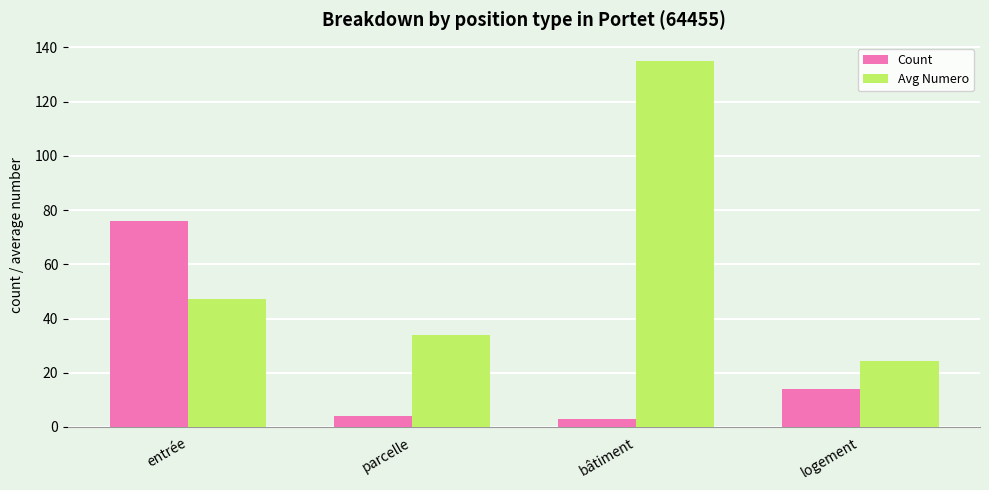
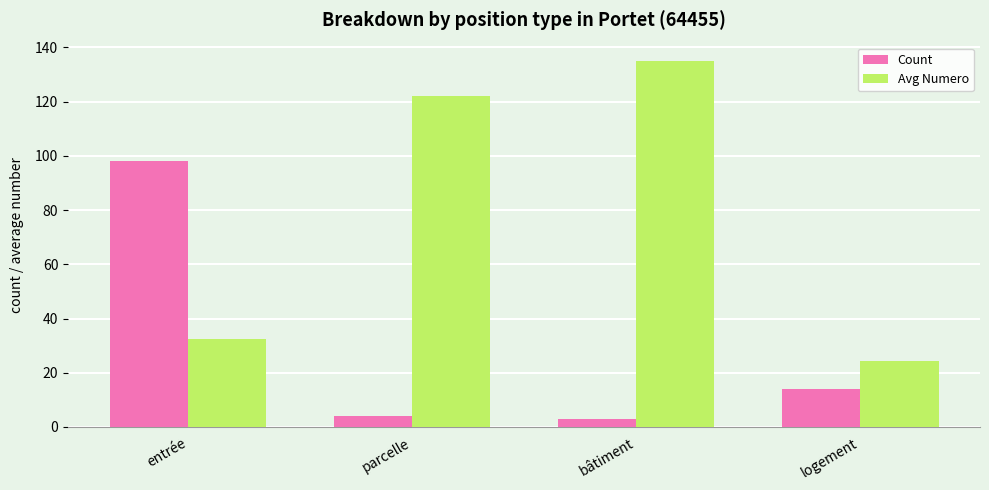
Count, entrée: 76 -> 98
Avg Numero, entrée: 47 -> 33
Avg Numero, parcelle: 34 -> 122
